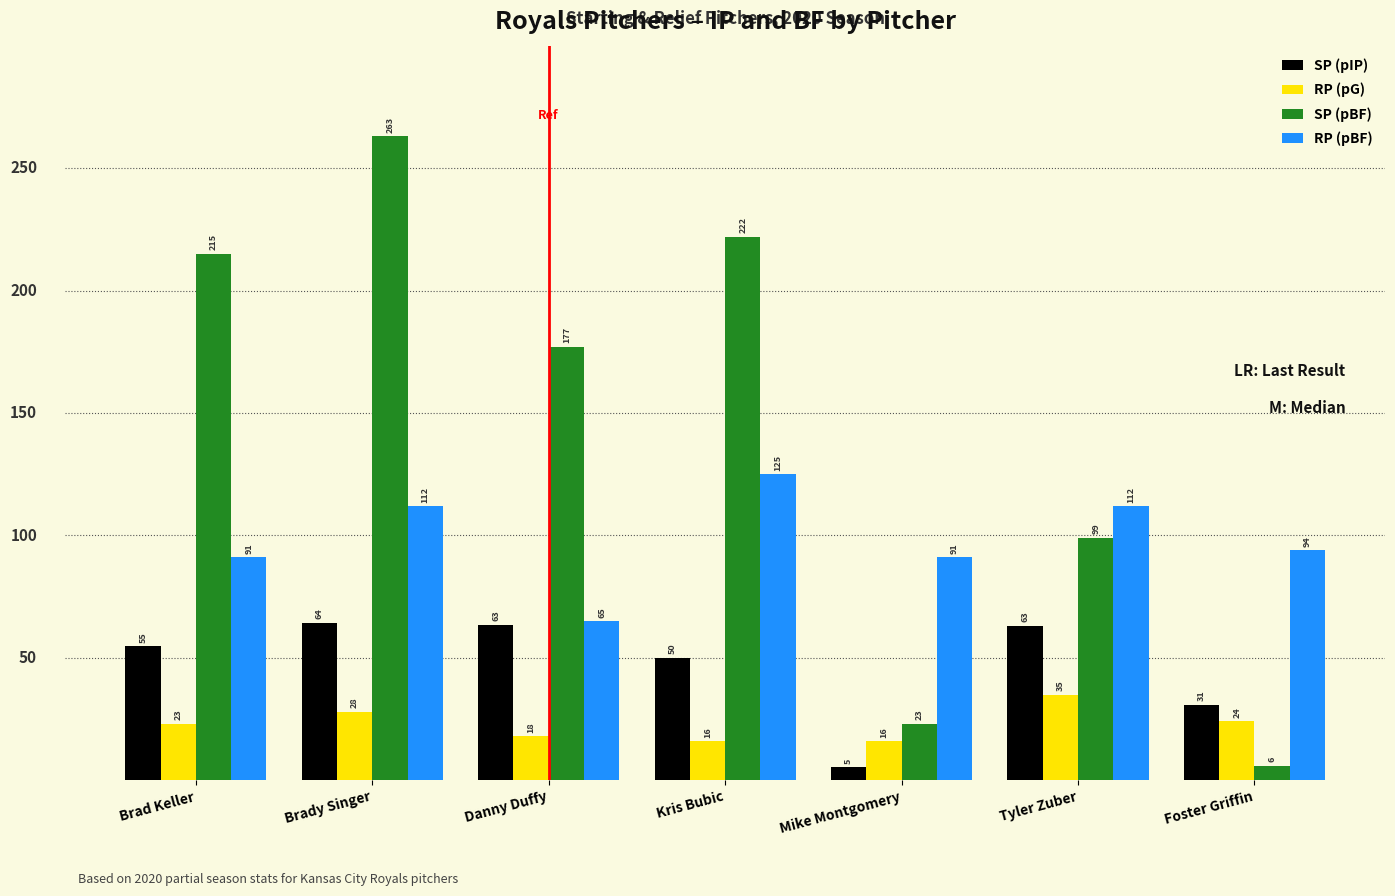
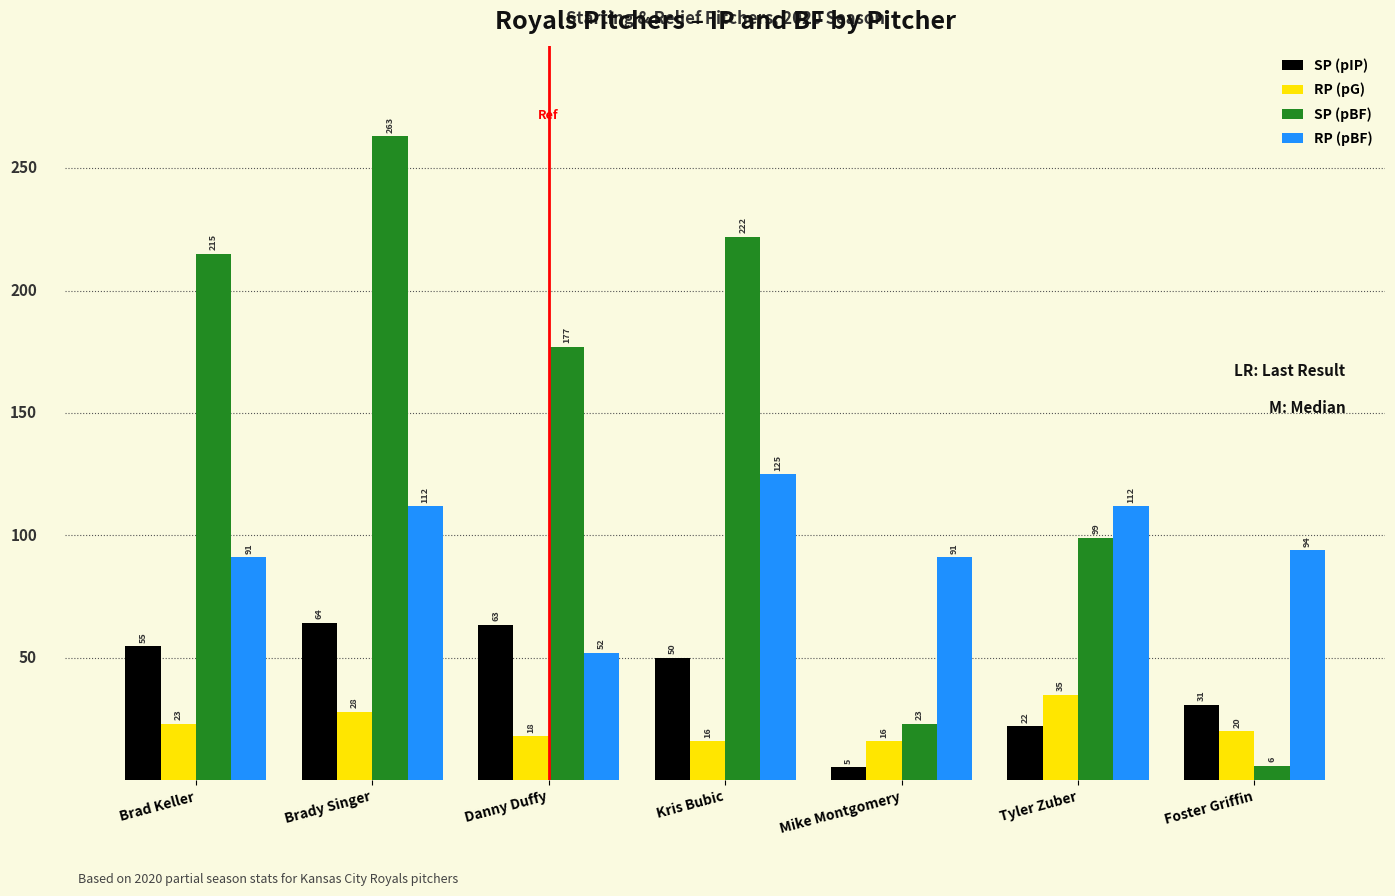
RP (pBF), Danny Duffy: 65 -> 52
SP (pIP), Tyler Zuber: 63 -> 22
RP (pG), Foster Griffin: 24 -> 20
